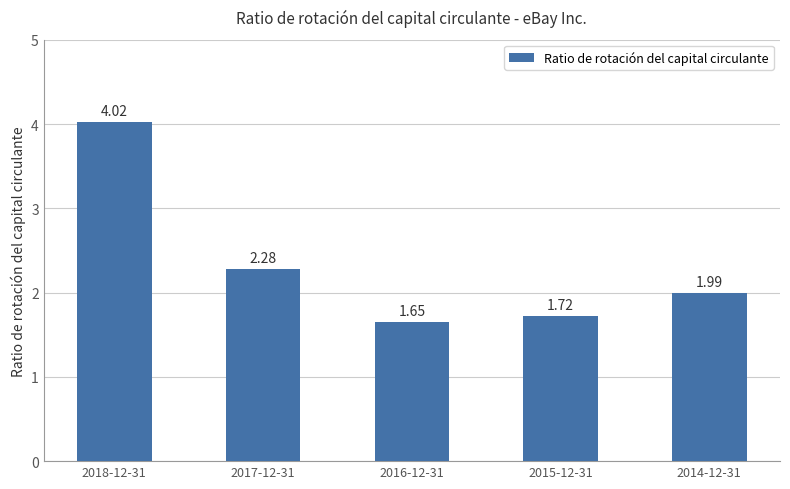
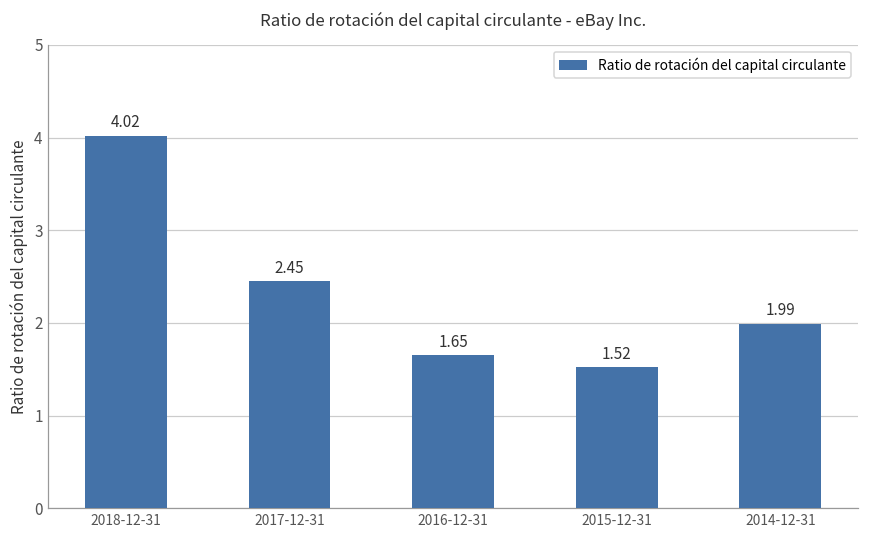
2017-12-31: 2.28 -> 2.45
2015-12-31: 1.72 -> 1.52
